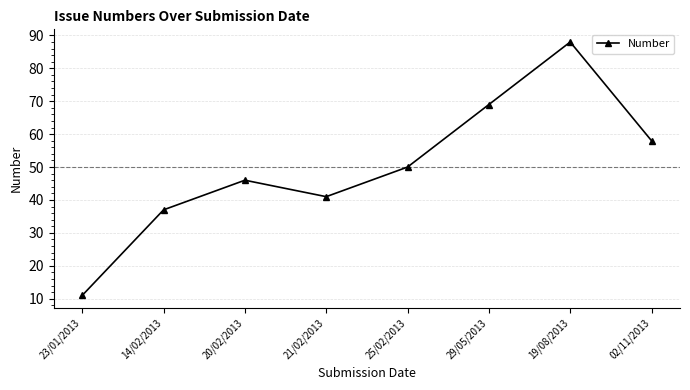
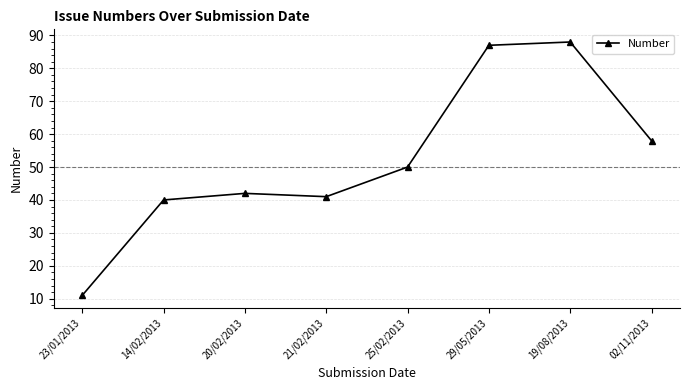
14/02/2013: 37 -> 40
20/02/2013: 46 -> 42
29/05/2013: 69 -> 87
